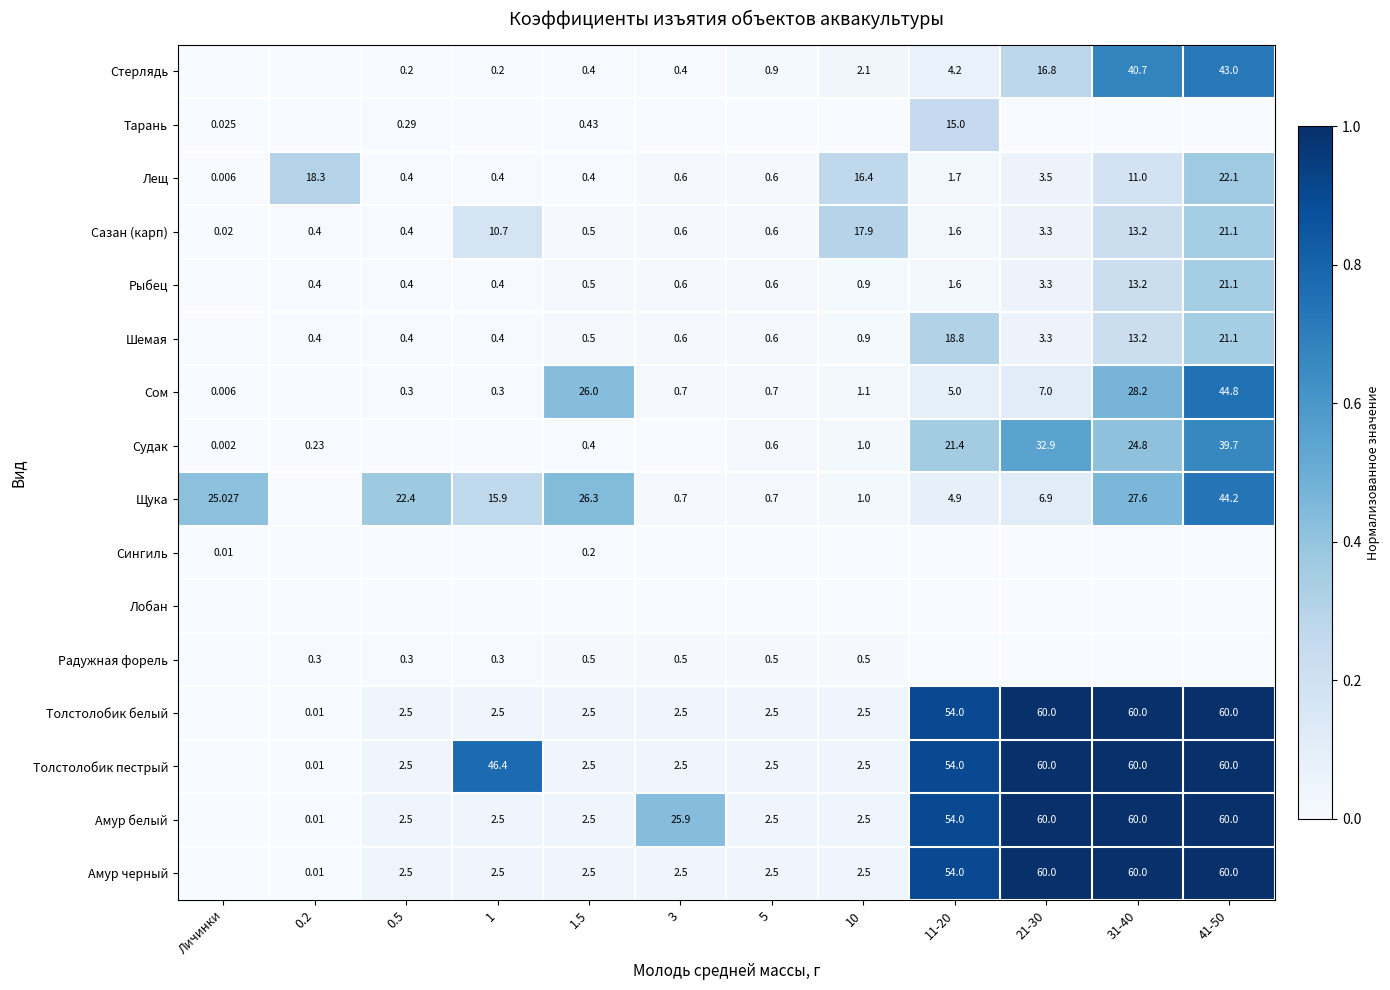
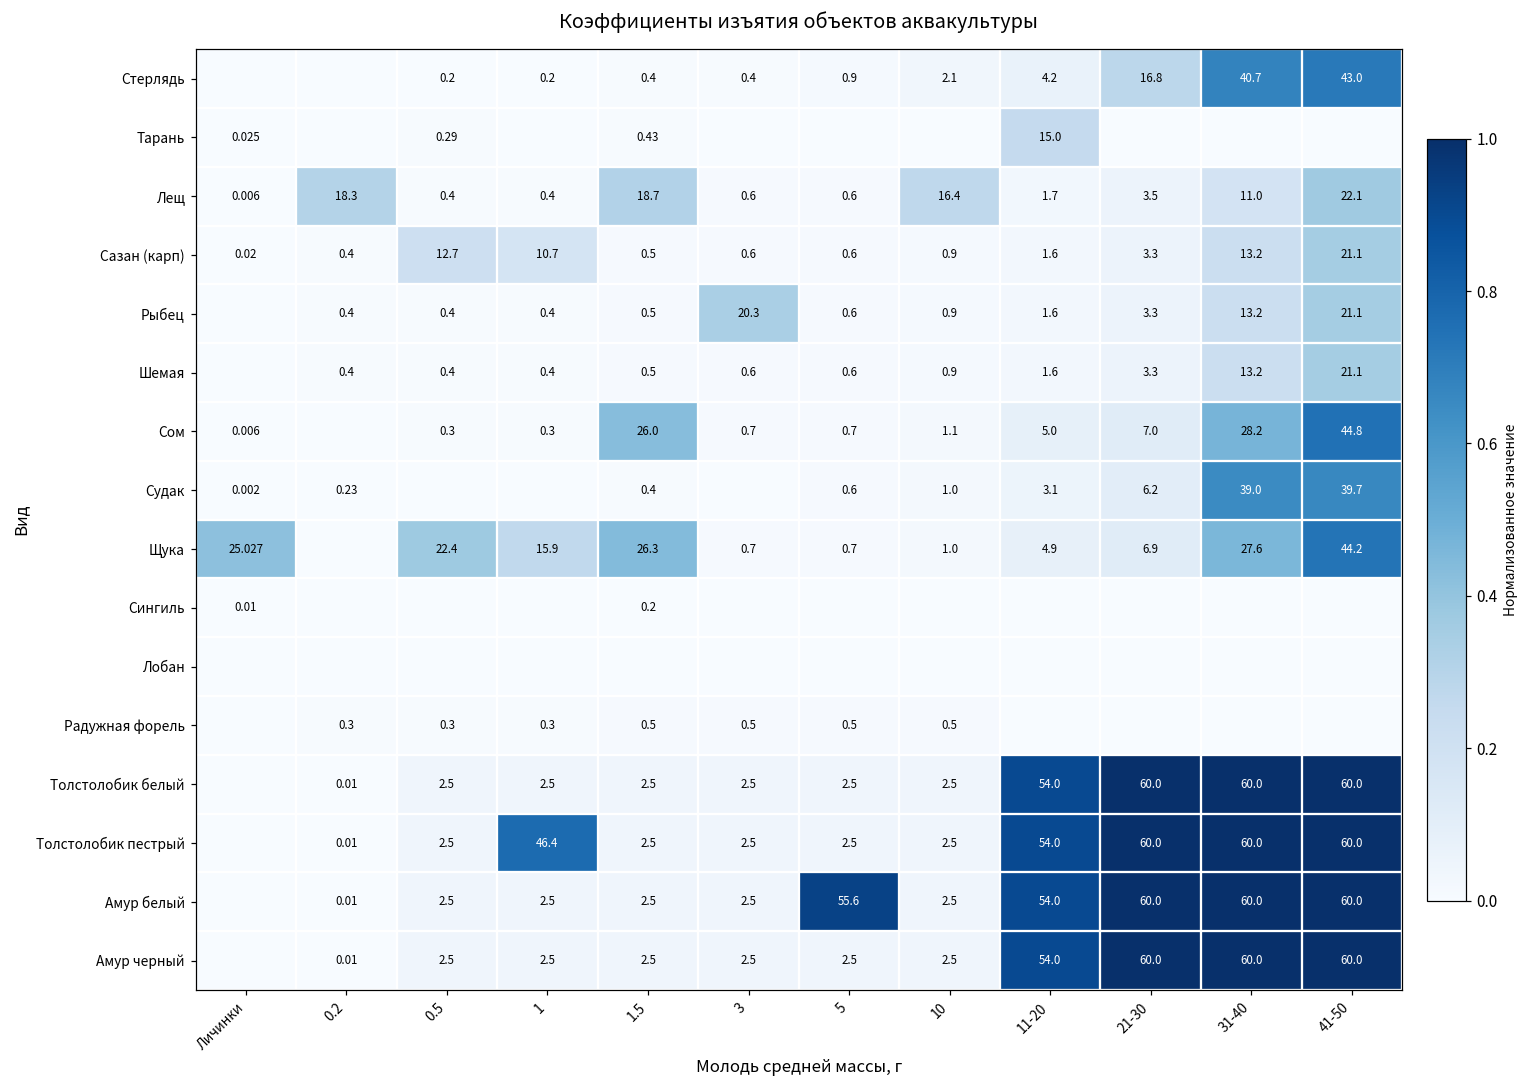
Лещ, 1.5: 0.4 -> 18.7
Сазан (карп), 0.5: 0.4 -> 12.7
Сазан (карп), 10: 17.9 -> 0.9
Рыбец, 3: 0.6 -> 20.3
Шемая, 11-20: 18.8 -> 1.6
Судак, 11-20: 21.4 -> 3.1
Судак, 21-30: 32.9 -> 6.2
Судак, 31-40: 24.8 -> 39.0
Амур белый, 3: 25.9 -> 2.5
Амур белый, 5: 2.5 -> 55.6
